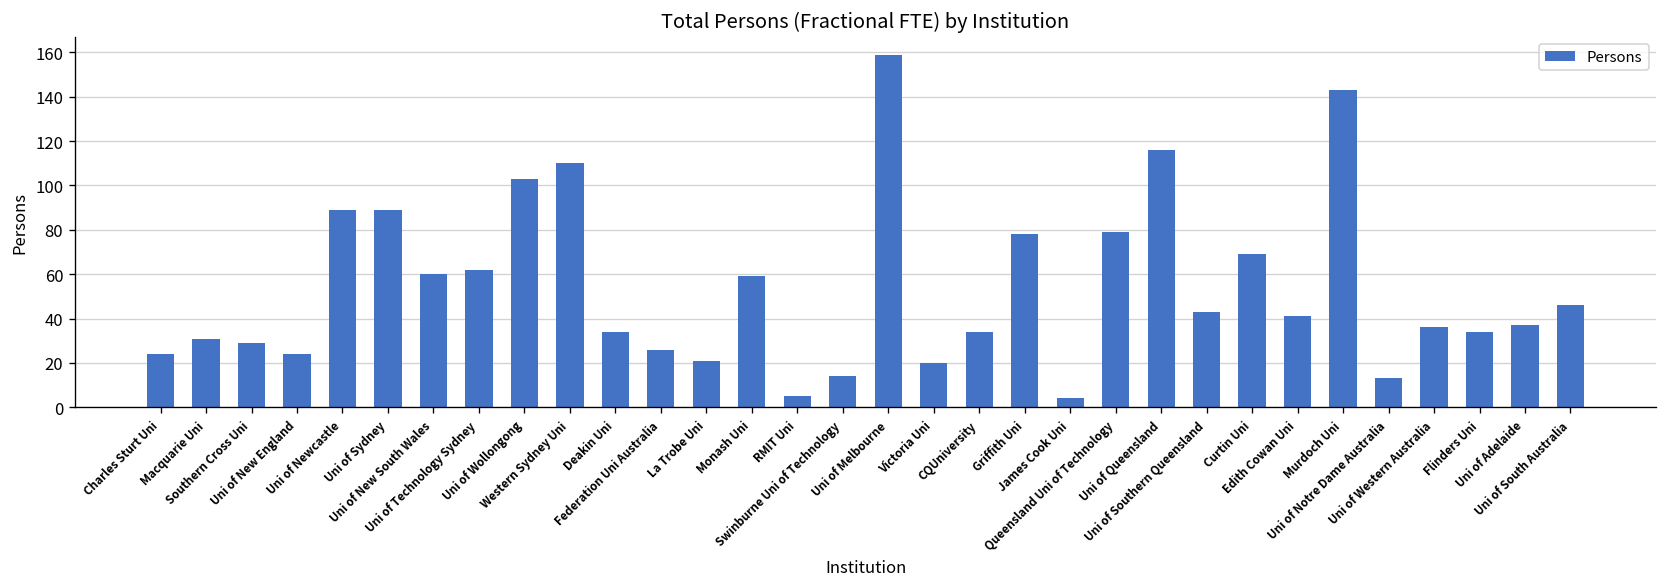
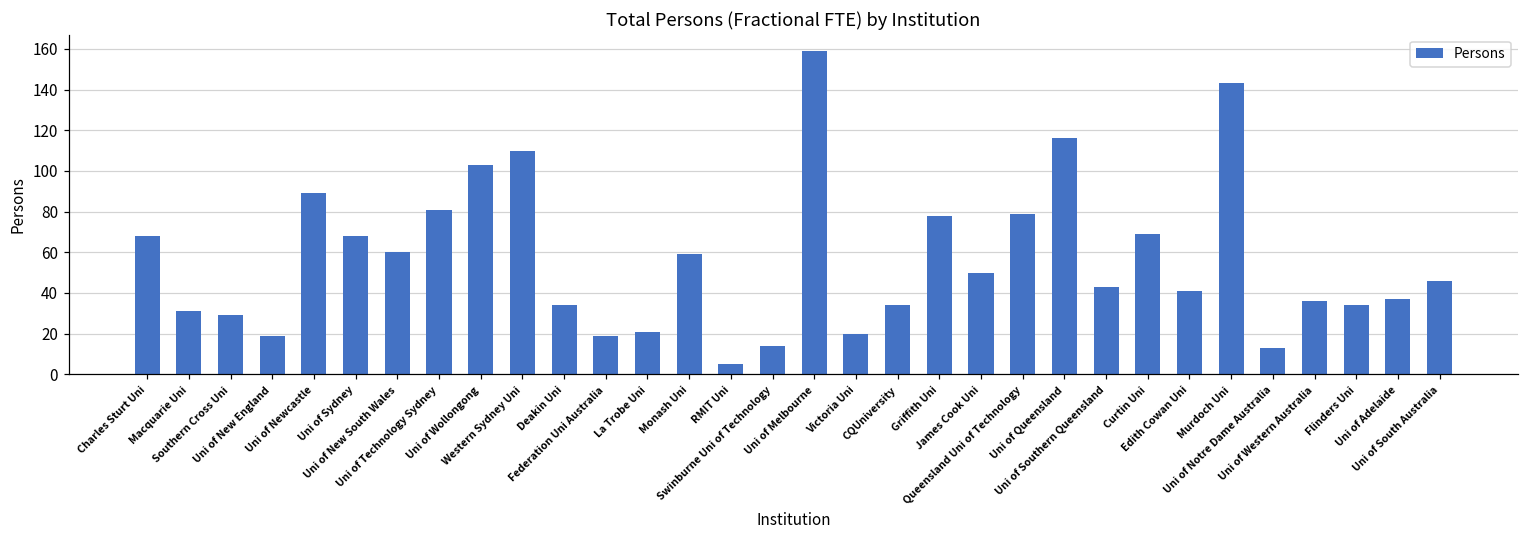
Charles Sturt Uni: 24 -> 68
Uni of New England: 24 -> 19
Uni of Sydney: 89 -> 68
Uni of Technology Sydney: 62 -> 81
Federation Uni Australia: 26 -> 19
James Cook Uni: 4 -> 50
